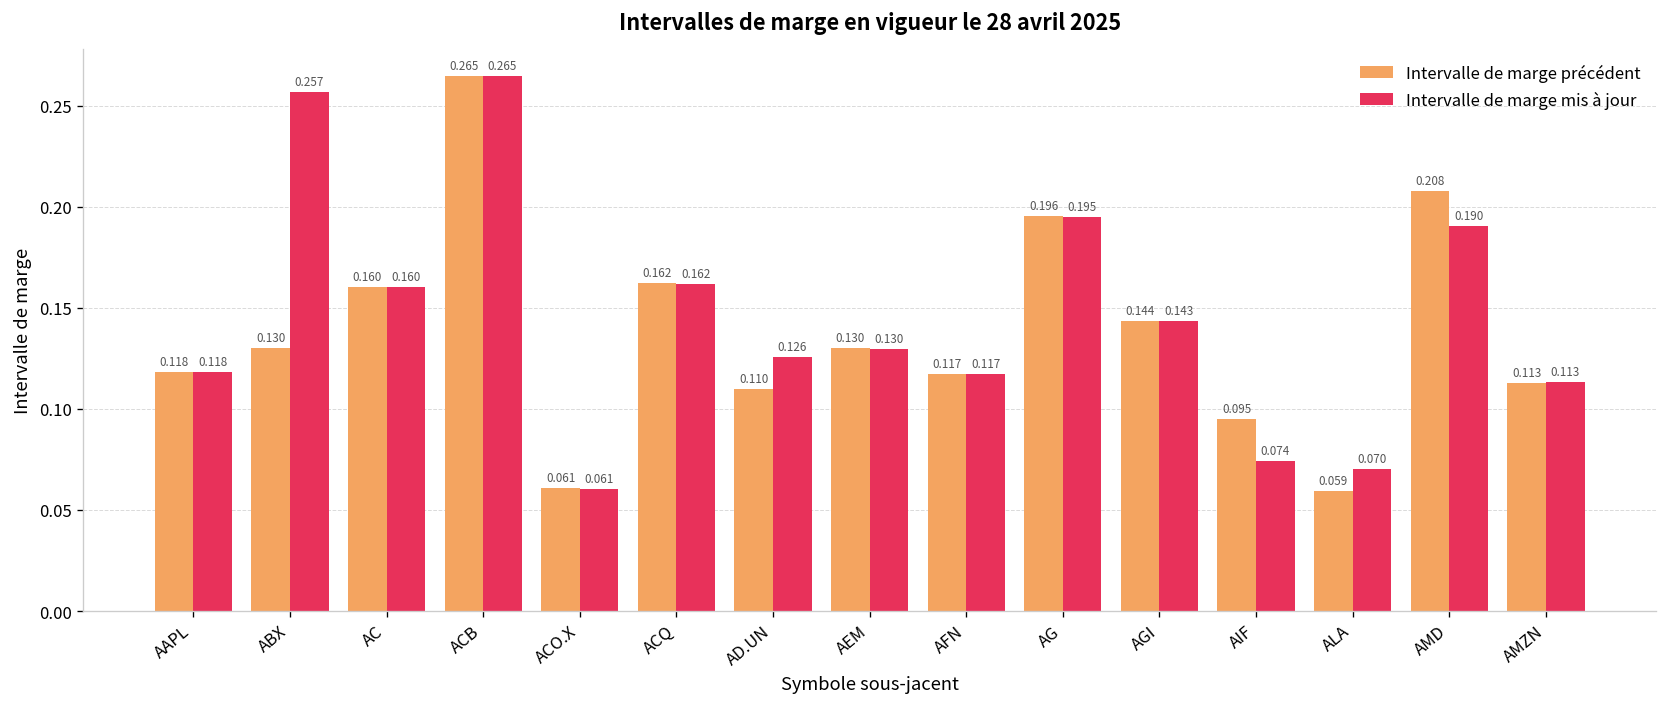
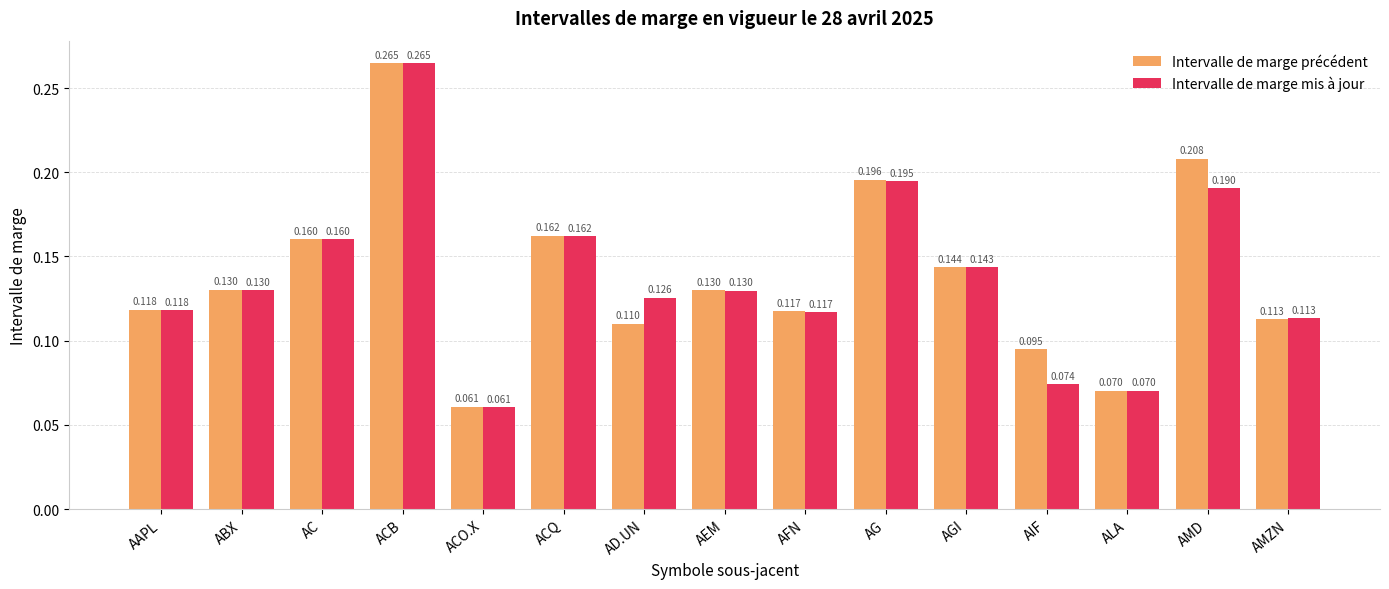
Intervalle de marge mis à jour, ABX: 0.257 -> 0.130
Intervalle de marge précédent, ALA: 0.059 -> 0.070
